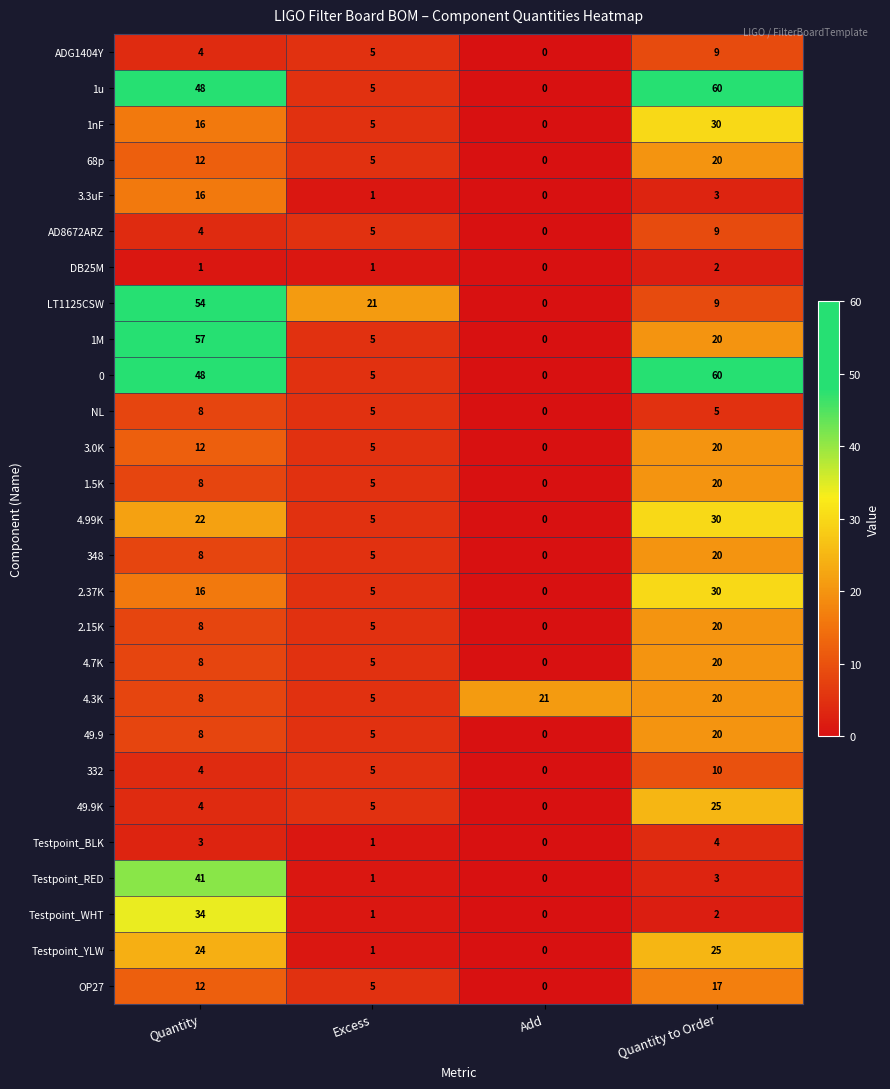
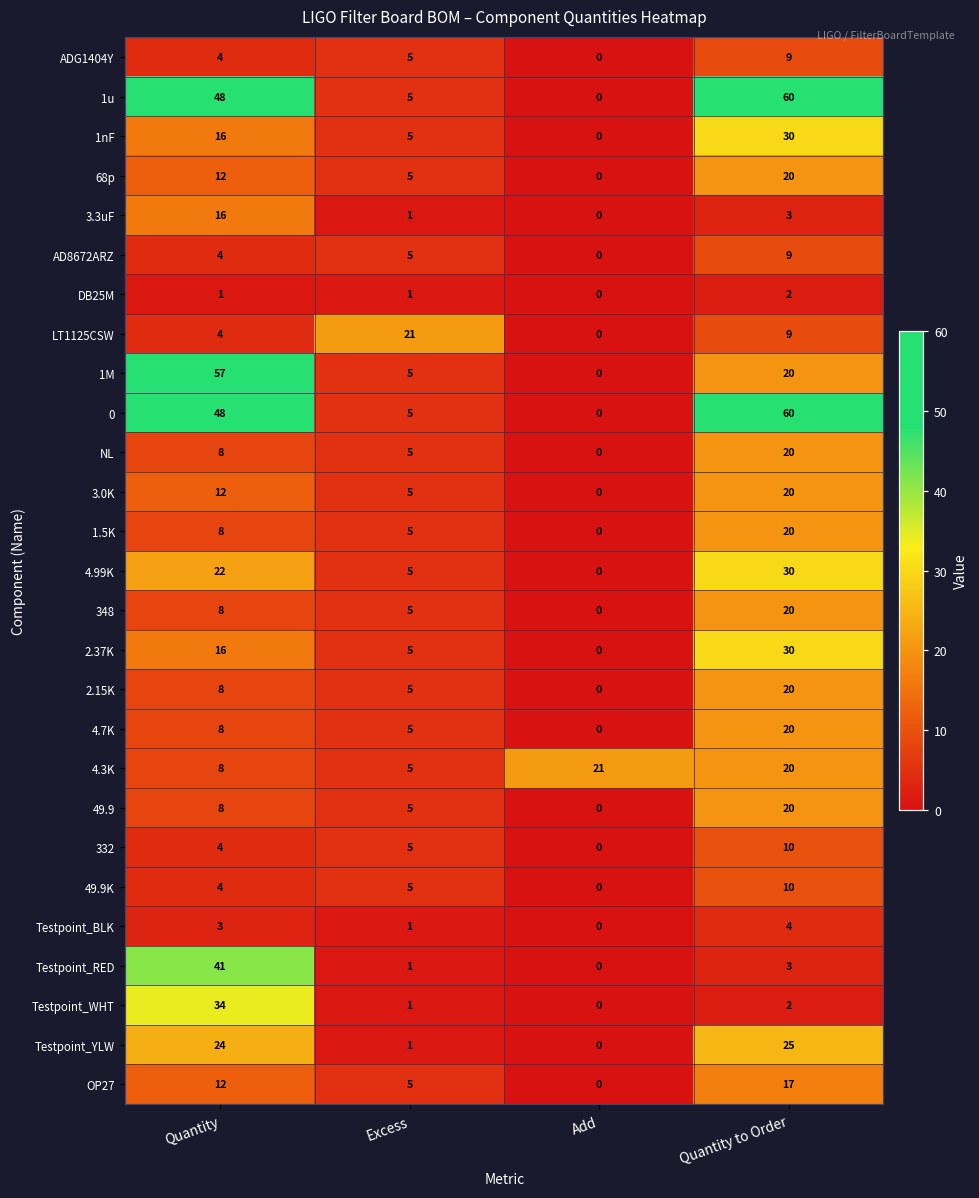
LT1125CSW, Quantity: 54 -> 4
NL, Quantity to Order: 5 -> 20
49.9K, Quantity to Order: 25 -> 10
